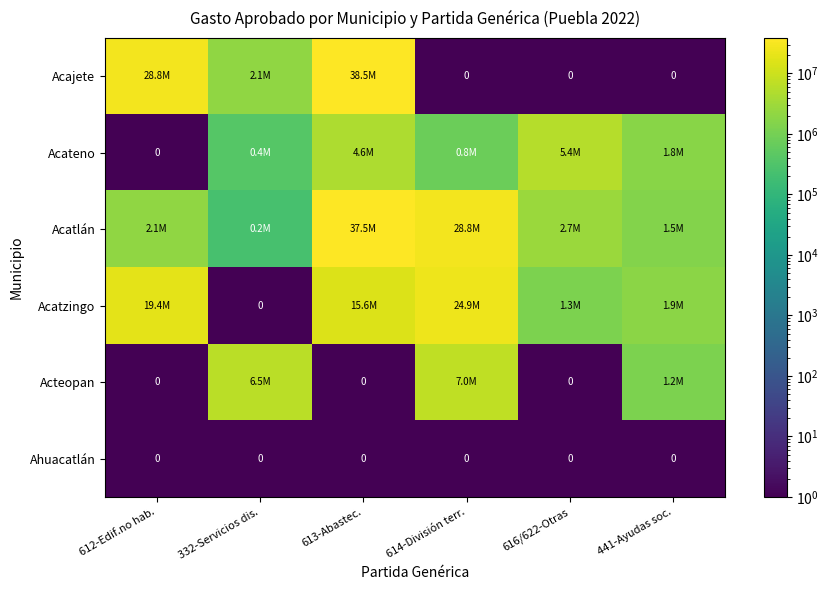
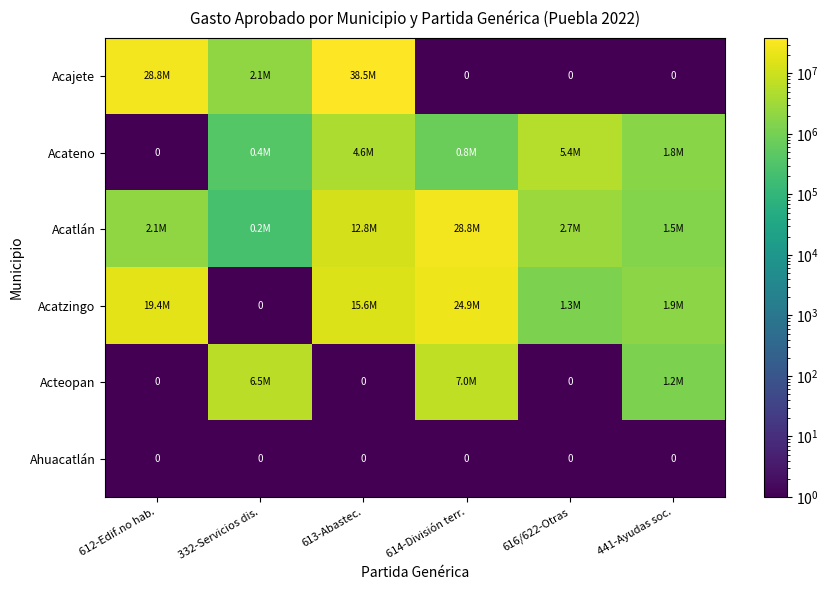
Acatlán, 613-Abastec.: 37.5M -> 12.8M
